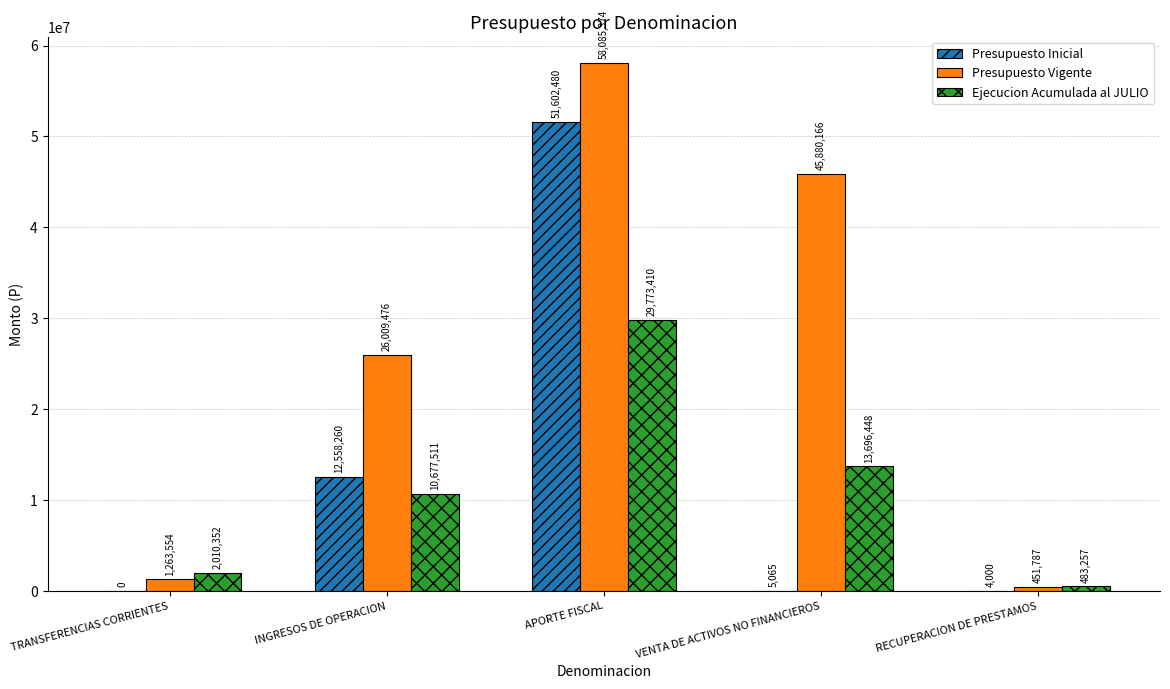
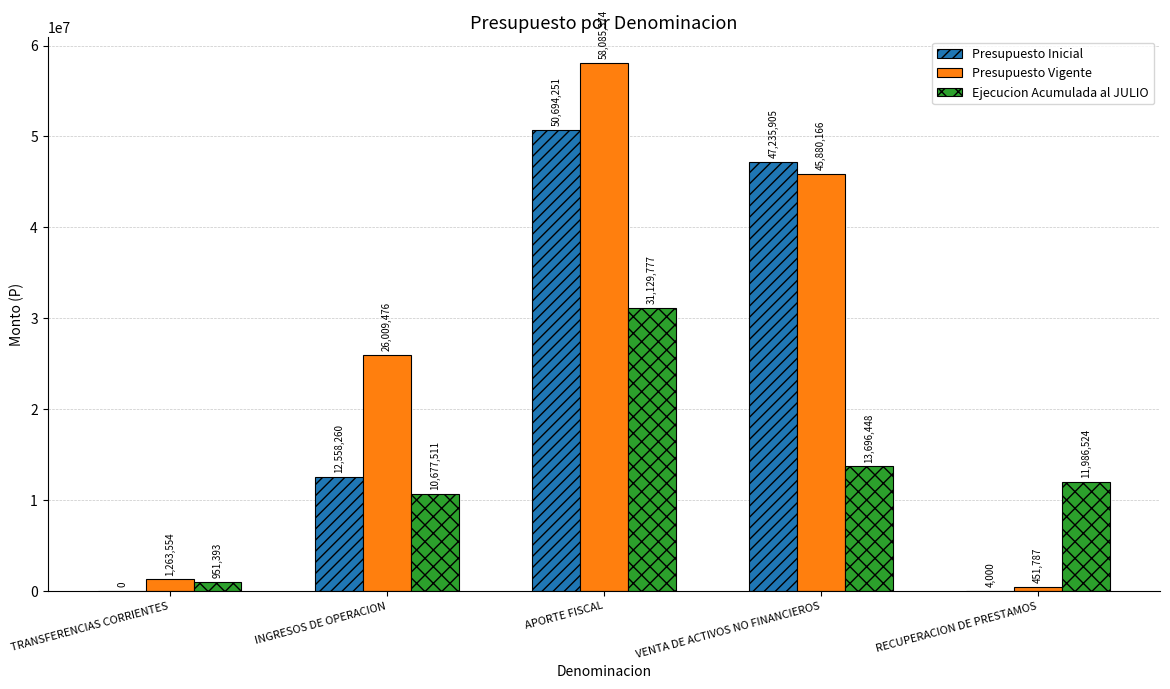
Ejecucion Acumulada al JULIO, TRANSFERENCIAS CORRIENTES: 2,010,352 -> 951,393
Presupuesto Inicial, APORTE FISCAL: 51,602,480 -> 50,694,251
Ejecucion Acumulada al JULIO, APORTE FISCAL: 29,773,410 -> 31,129,777
Presupuesto Inicial, VENTA DE ACTIVOS NO FINANCIEROS: 5,065 -> 47,235,905
Ejecucion Acumulada al JULIO, RECUPERACION DE PRESTAMOS: 483,257 -> 11,986,524
